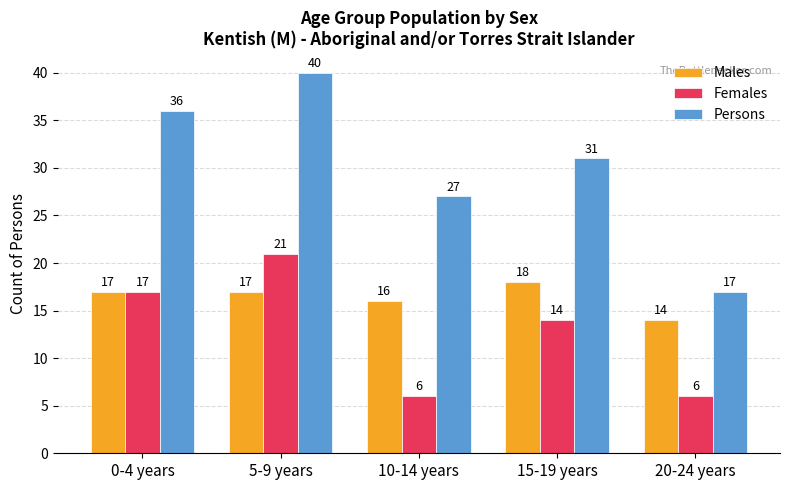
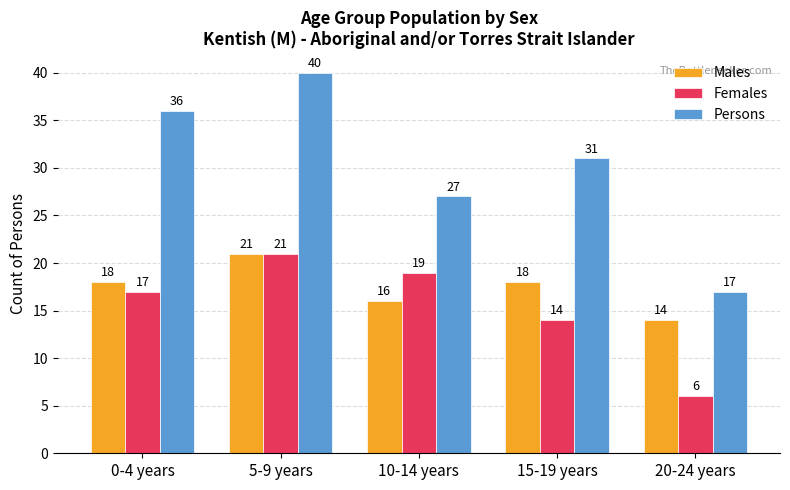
Males, 0-4 years: 17 -> 18
Males, 5-9 years: 17 -> 21
Females, 10-14 years: 6 -> 19
